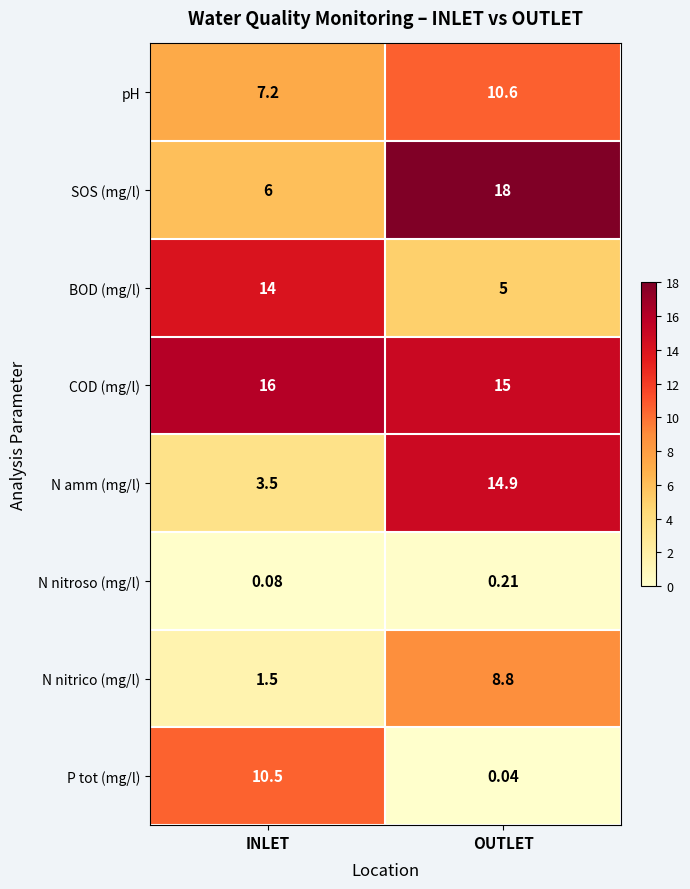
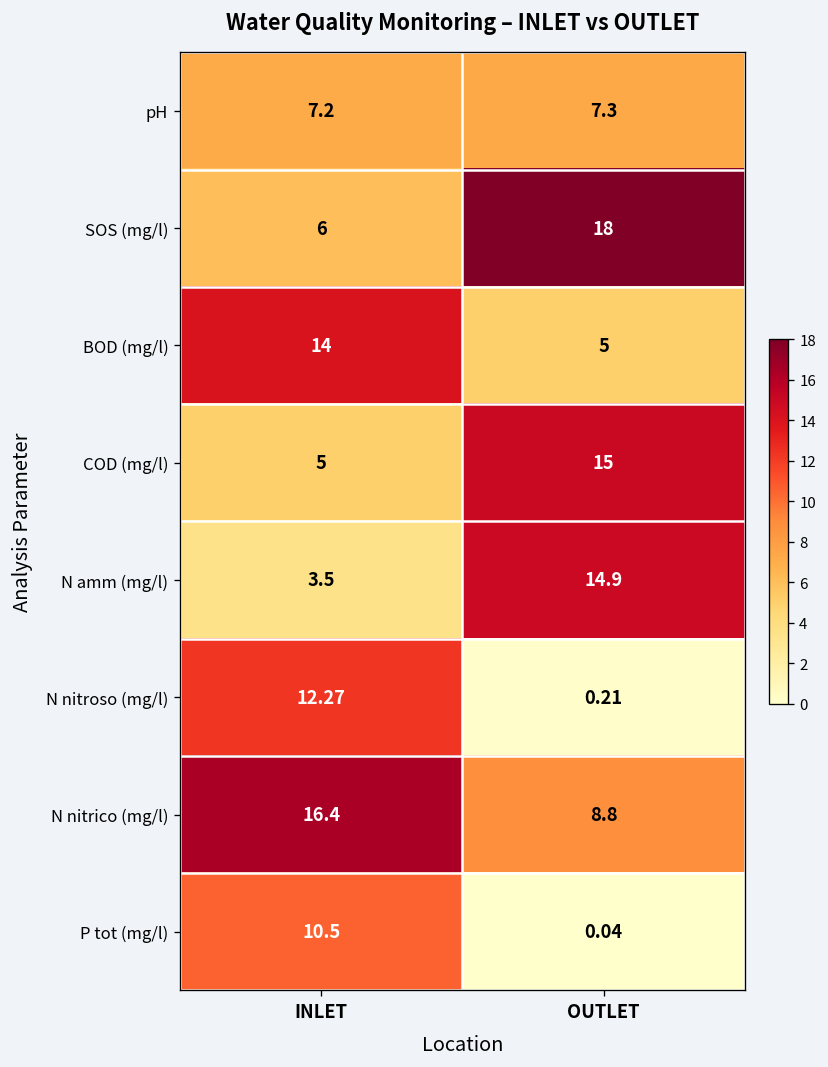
pH, OUTLET: 10.6 -> 7.3
COD (mg/l), INLET: 16 -> 5
N nitroso (mg/l), INLET: 0.08 -> 12.27
N nitrico (mg/l), INLET: 1.5 -> 16.4
